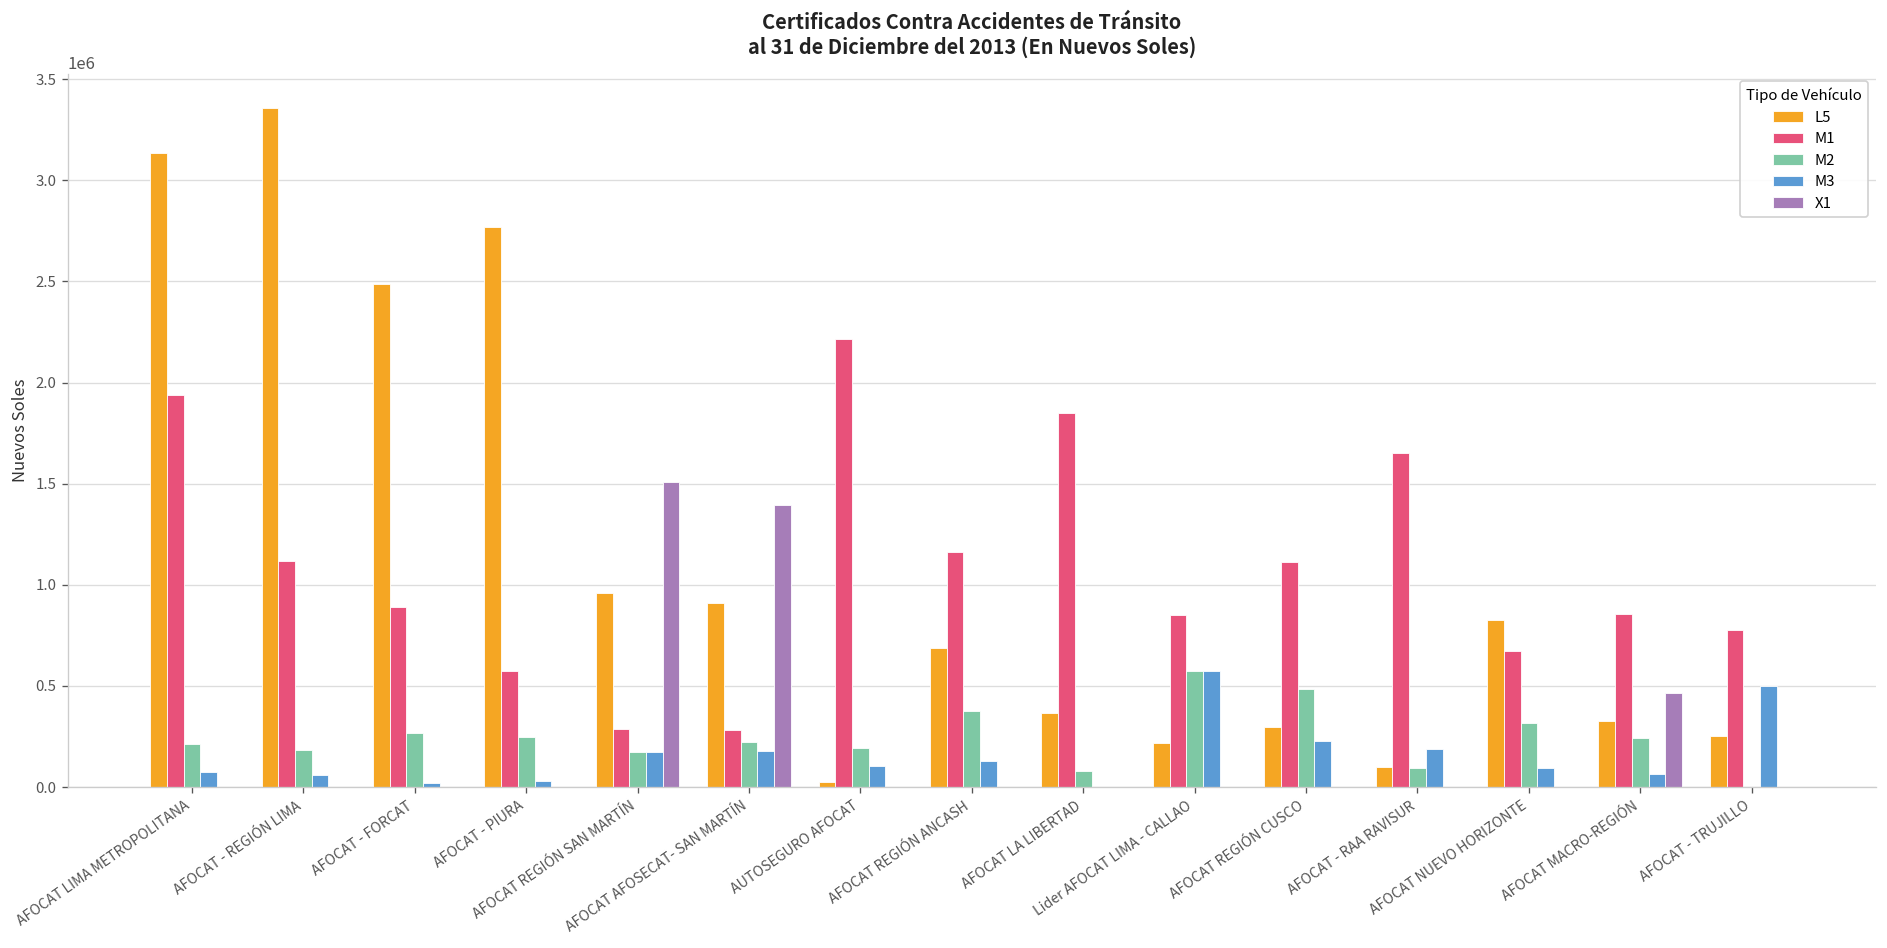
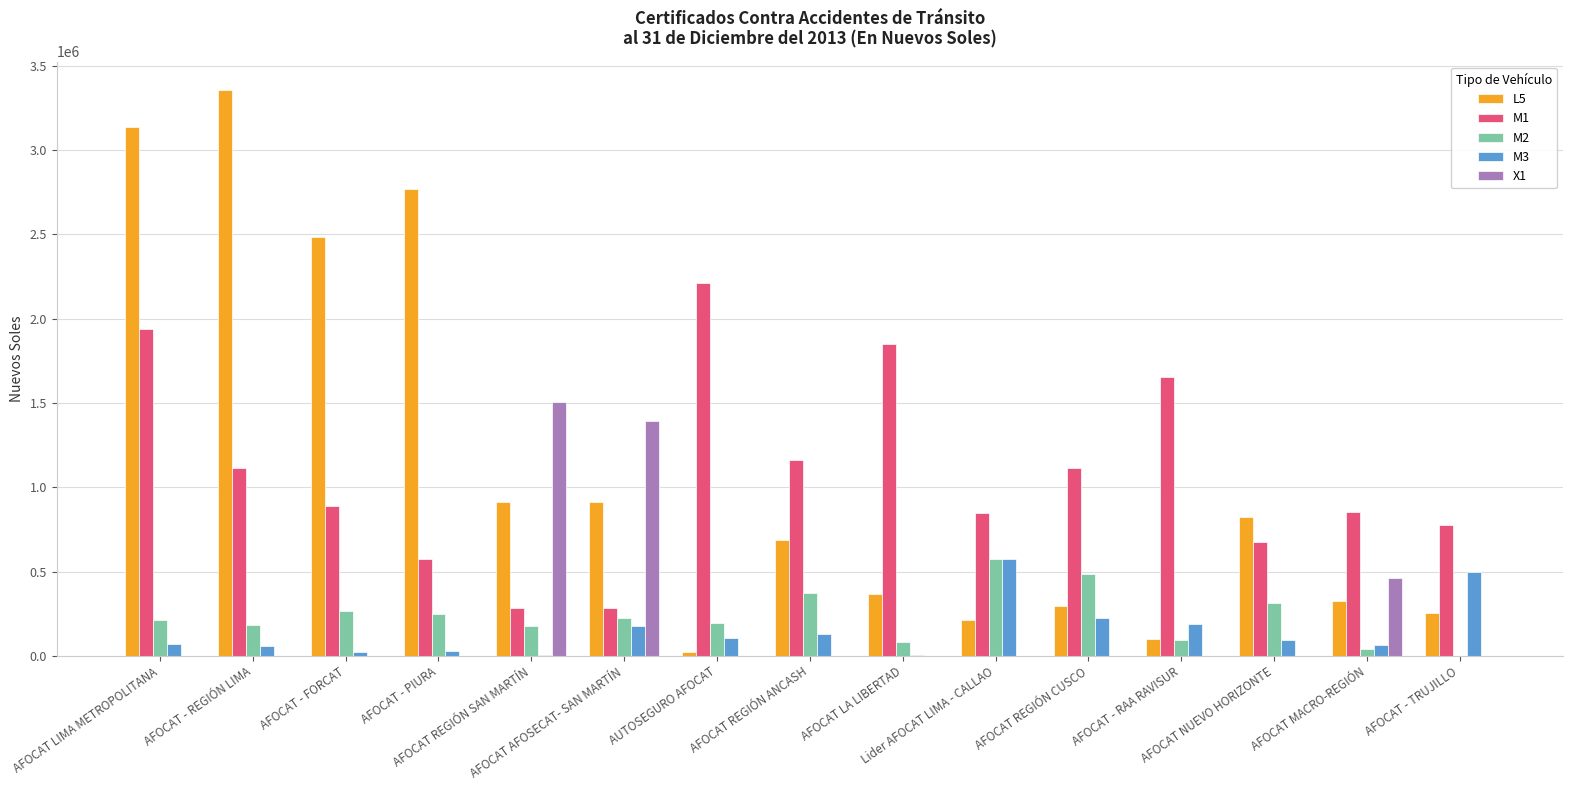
L5, AFOCAT REGIÓN SAN MARTÍN: 960000 -> 910000
M3, AFOCAT REGIÓN SAN MARTÍN: 170000 -> 0
M2, AFOCAT MACRO-REGIÓN: 240000 -> 40000
